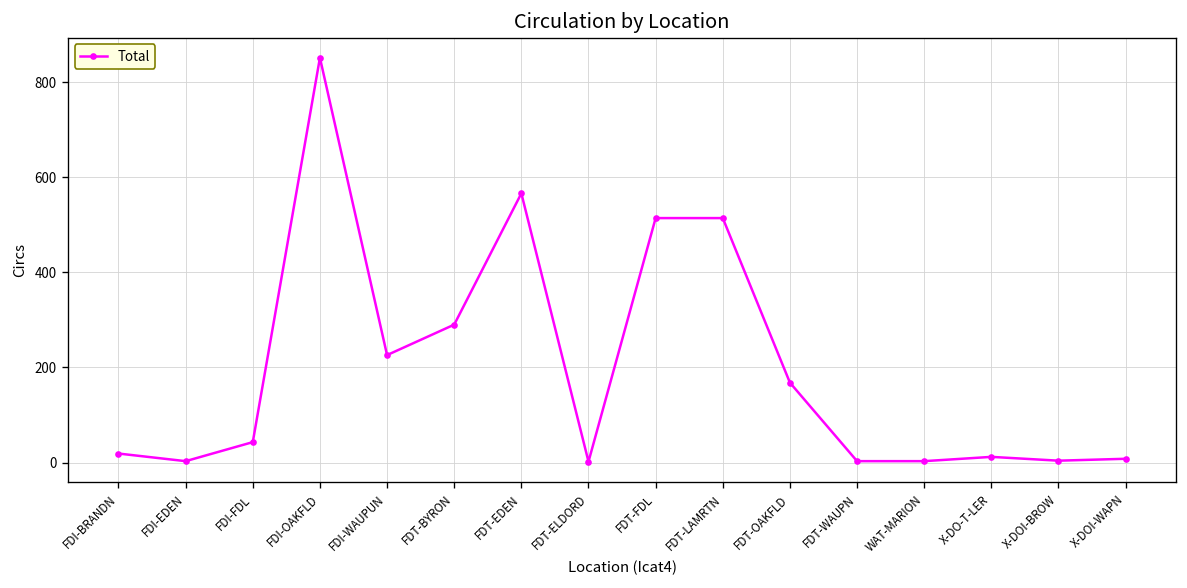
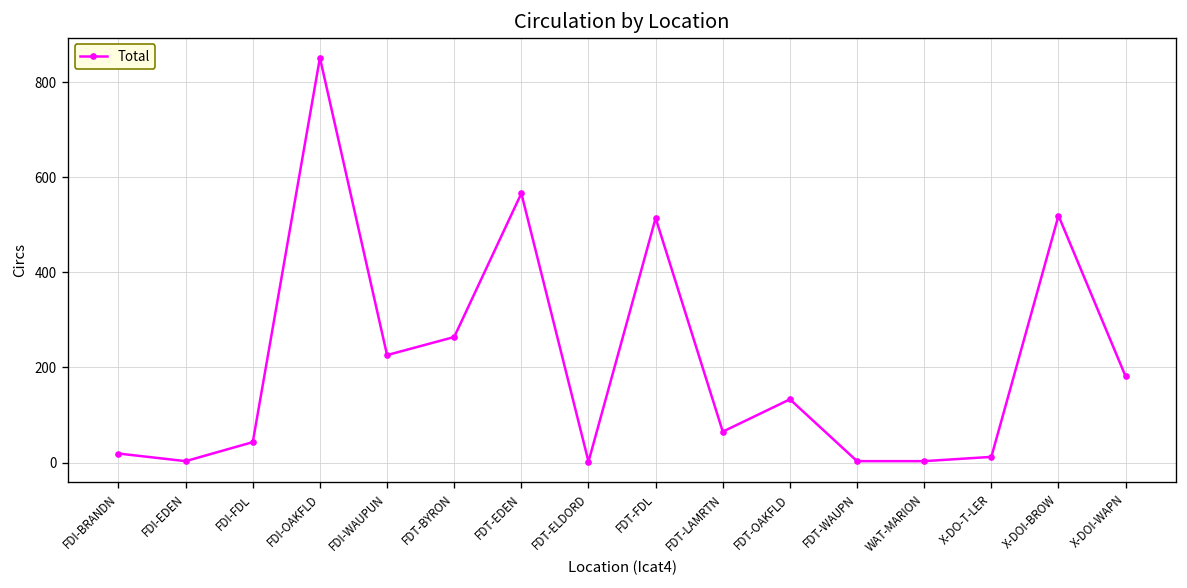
FDT-BYRON: 290 -> 260
FDT-LAMRTN: 510 -> 70
FDT-OAKFLD: 170 -> 130
X-DOI-BROW: 0 -> 520
X-DOI-WAPN: 10 -> 180
